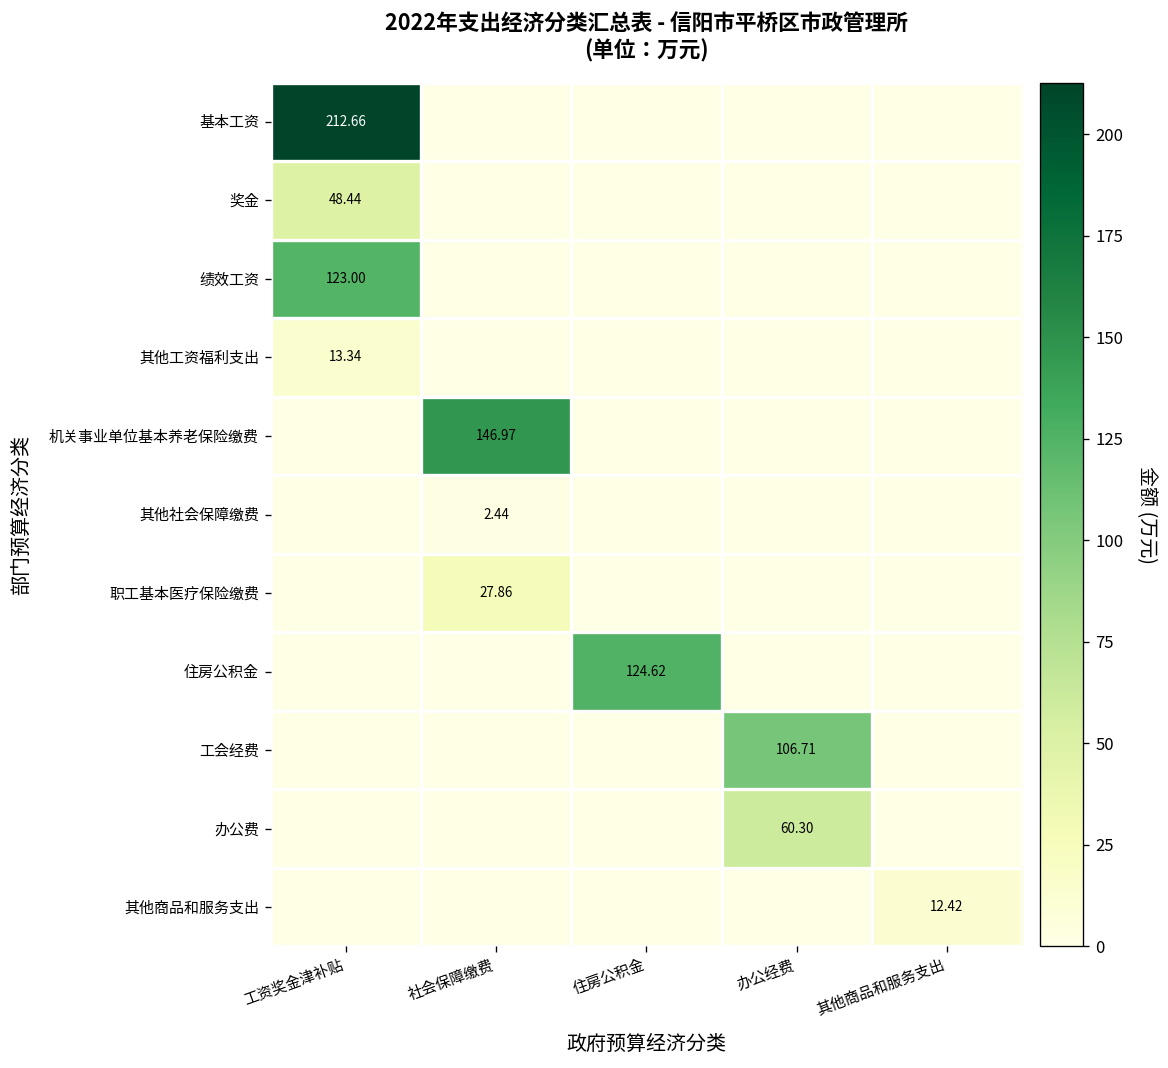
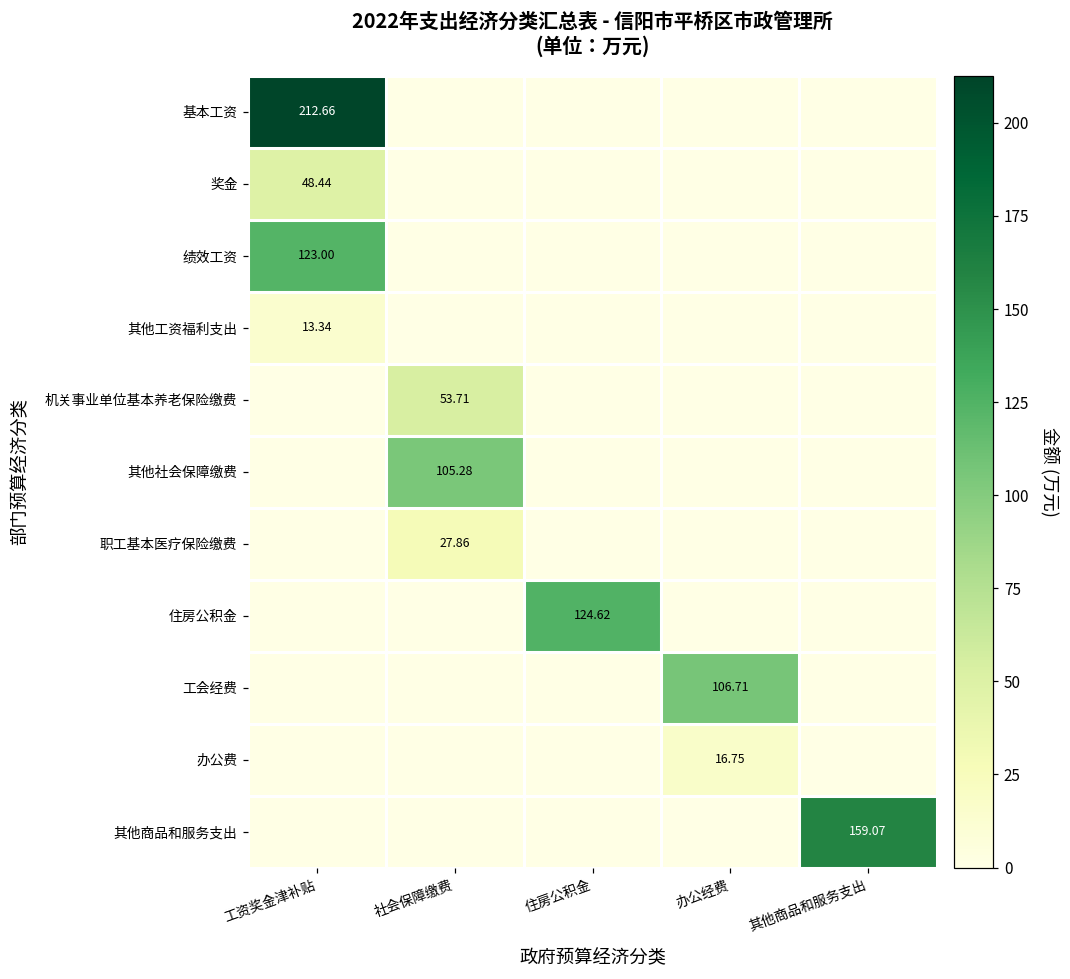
机关事业单位基本养老保险缴费, 社会保障缴费: 146.97 -> 53.71
其他社会保障缴费, 社会保障缴费: 2.44 -> 105.28
办公费, 办公经费: 60.30 -> 16.75
其他商品和服务支出, 其他商品和服务支出: 12.42 -> 159.07
